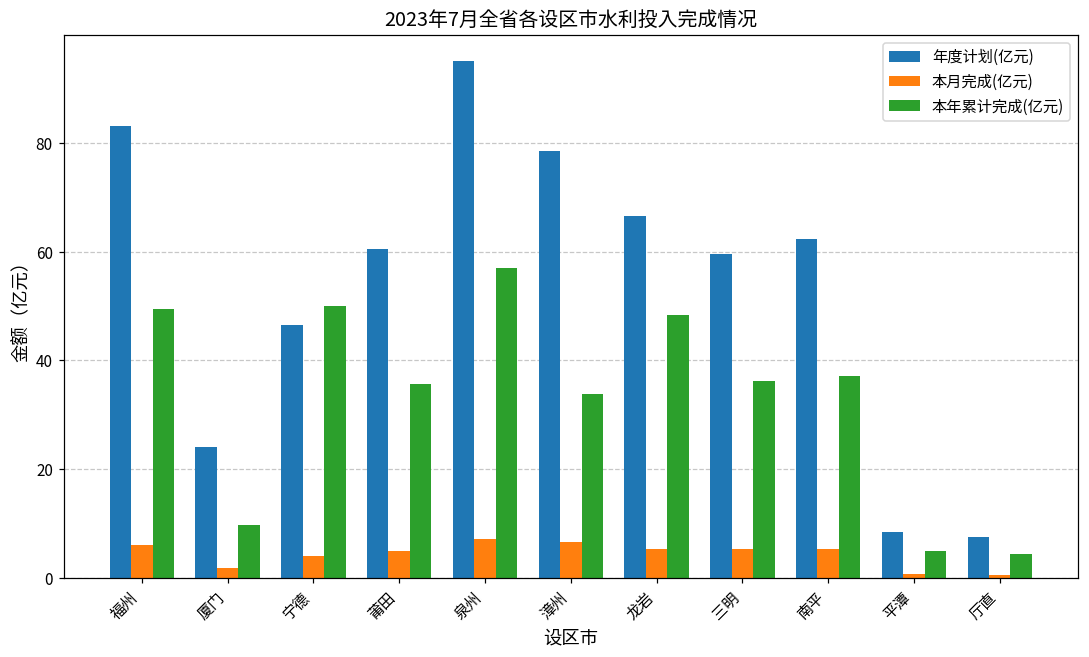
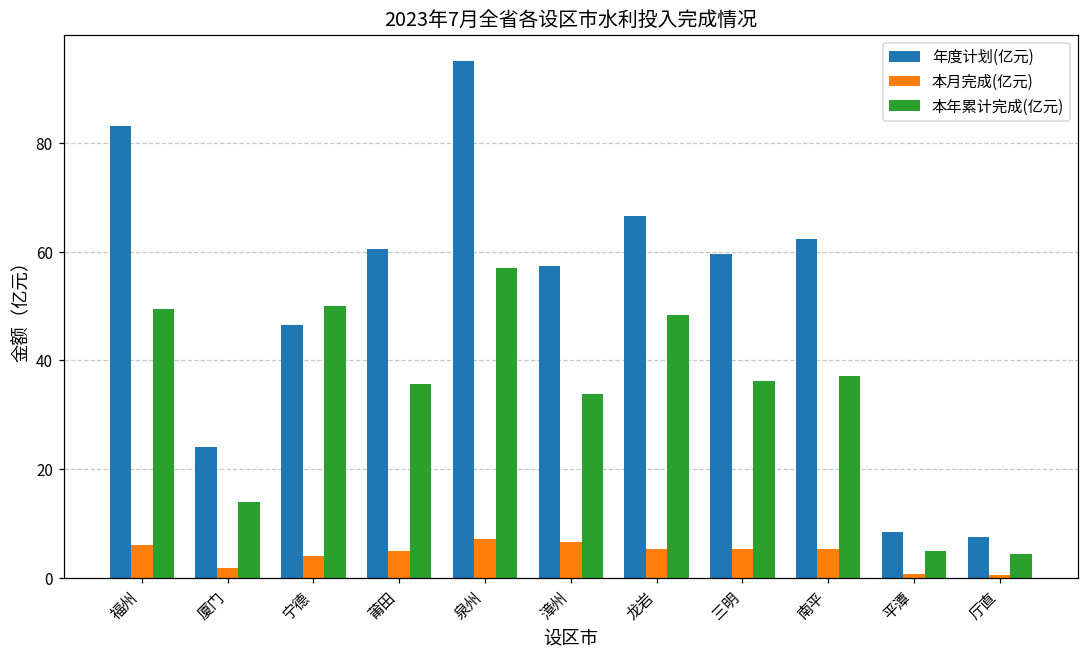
本年累计完成(亿元), 厦门: 10 -> 14
年度计划(亿元), 漳州: 79 -> 57
